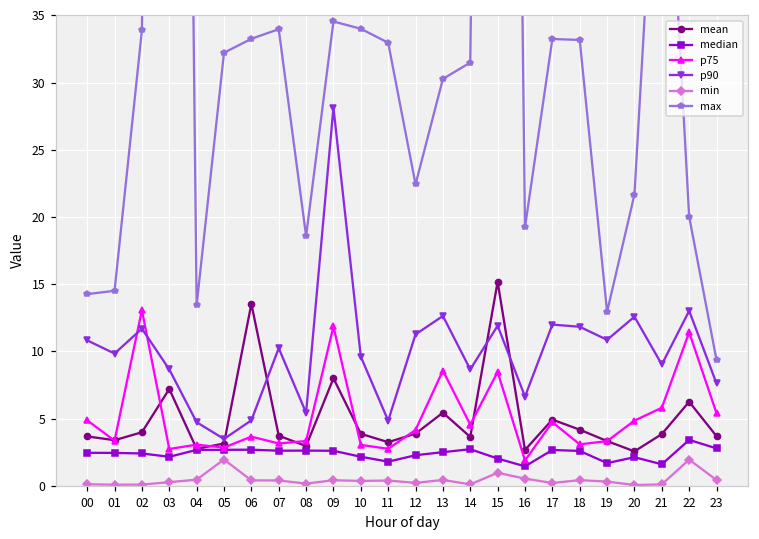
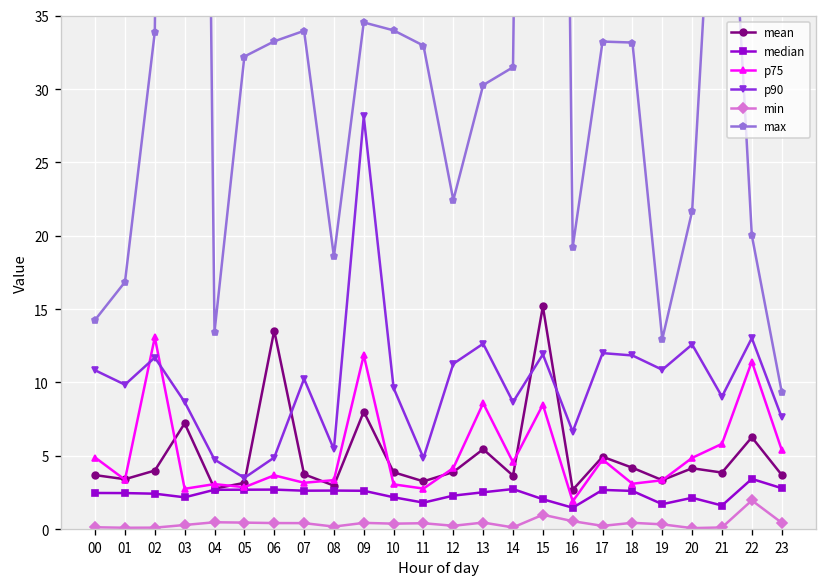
max, 01: 14.5 -> 16.8
min, 05: 2.0 -> 0.4
mean, 20: 2.6 -> 4.1
